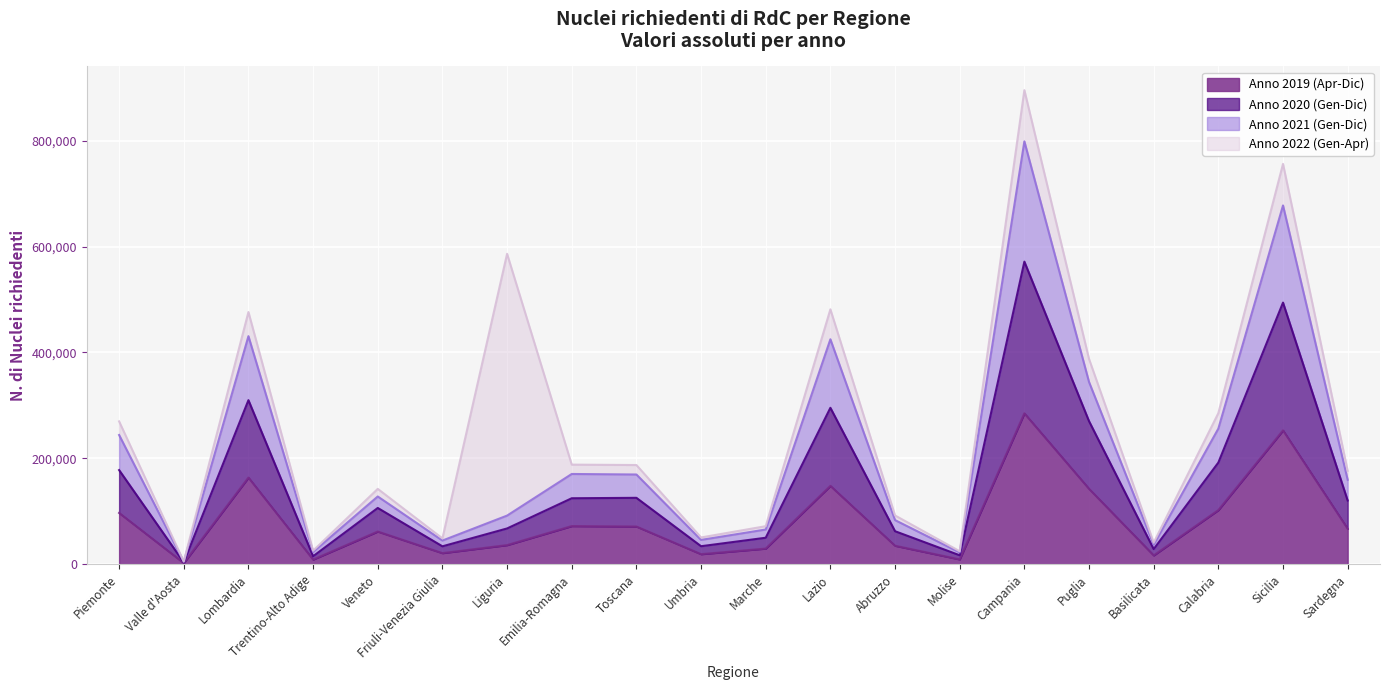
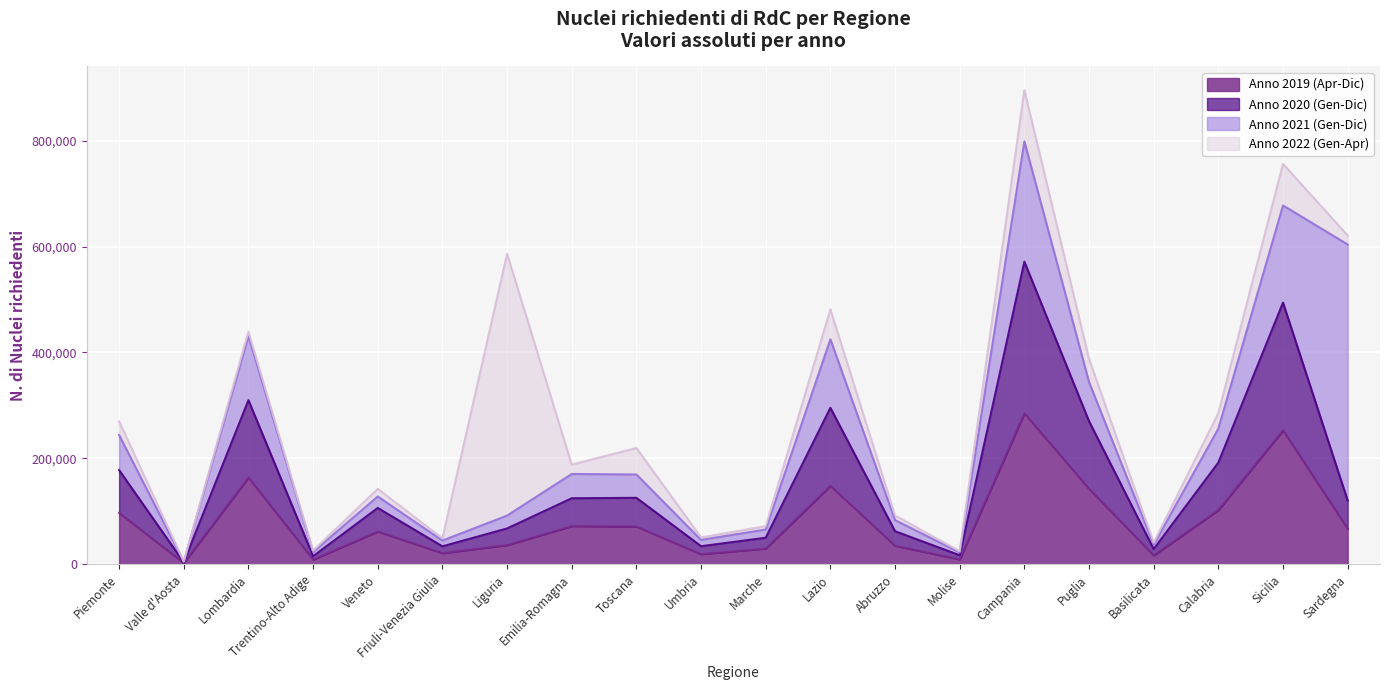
Anno 2022 (Gen-Apr), Lombardia: 50,000 -> 10,000
Anno 2022 (Gen-Apr), Toscana: 20,000 -> 50,000
Anno 2021 (Gen-Dic), Sardegna: 40,000 -> 480,000
